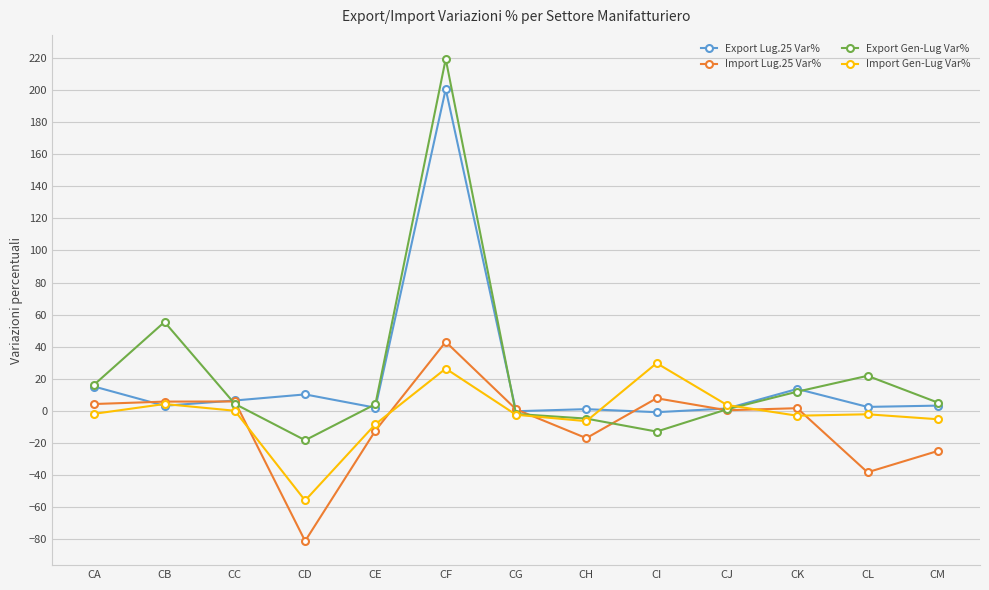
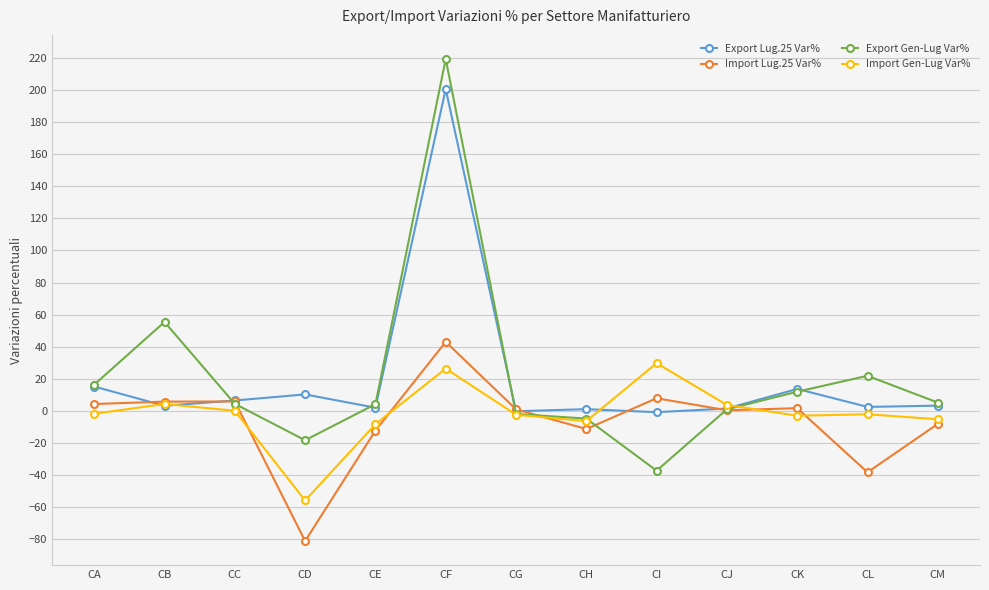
Import Lug.25 Var%, CH: -17 -> -11
Export Gen-Lug Var%, CI: -13 -> -37
Import Lug.25 Var%, CM: -25 -> -8
